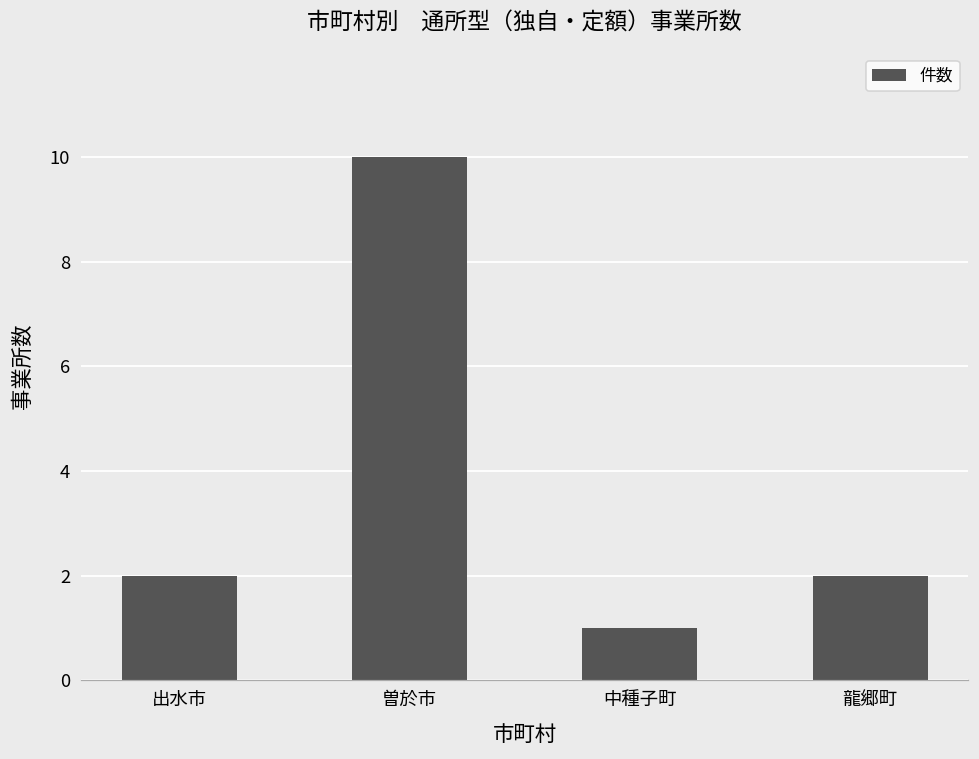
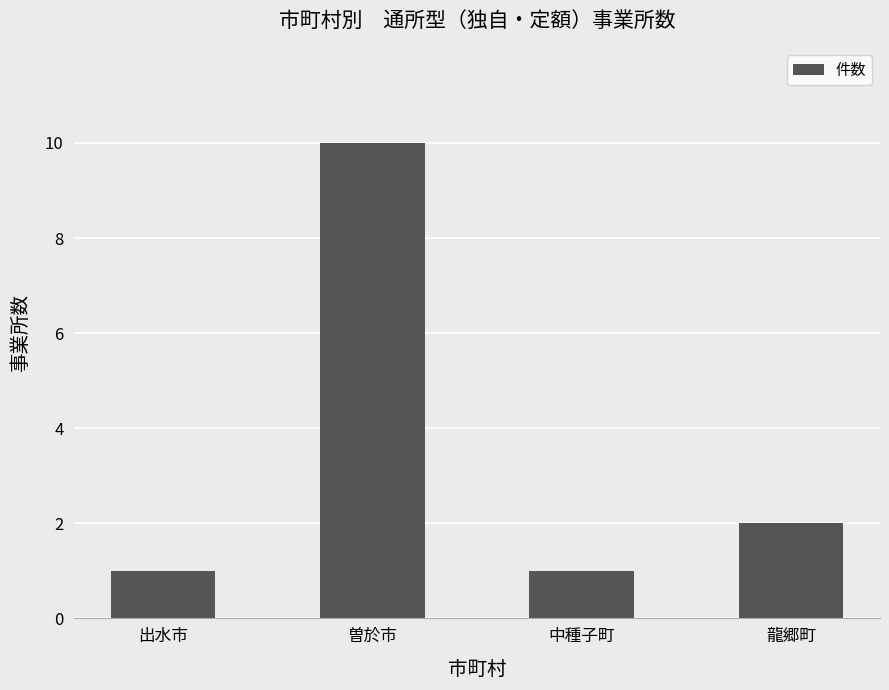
出水市: 2 -> 1
